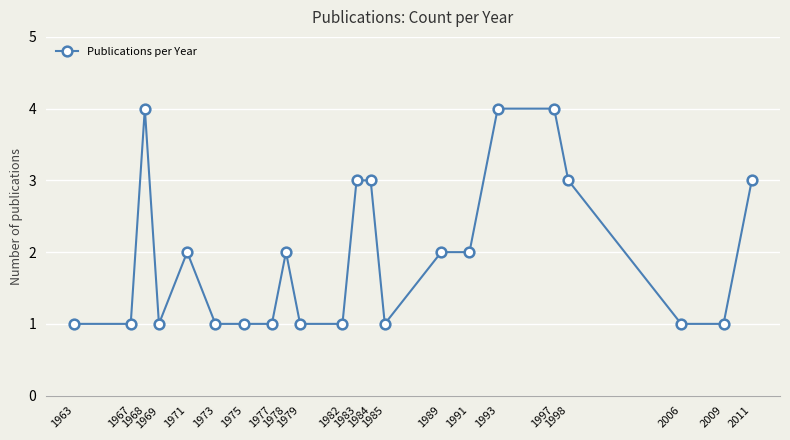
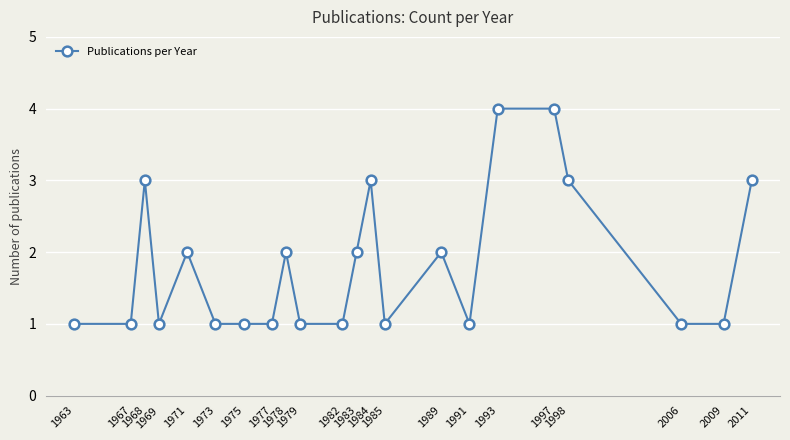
1968: 4 -> 3
1983: 3 -> 2
1991: 2 -> 1
